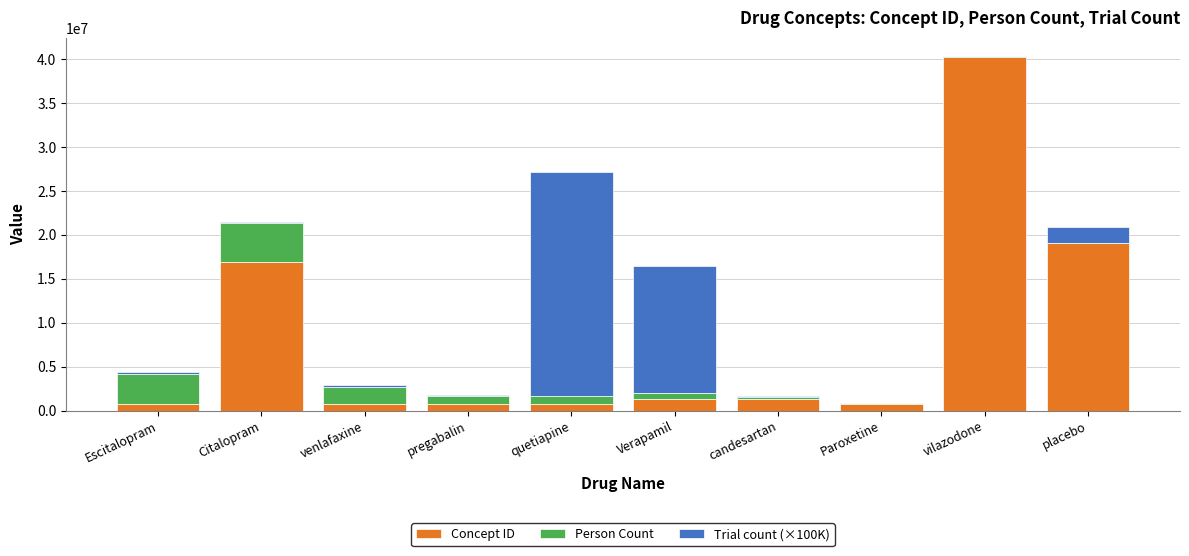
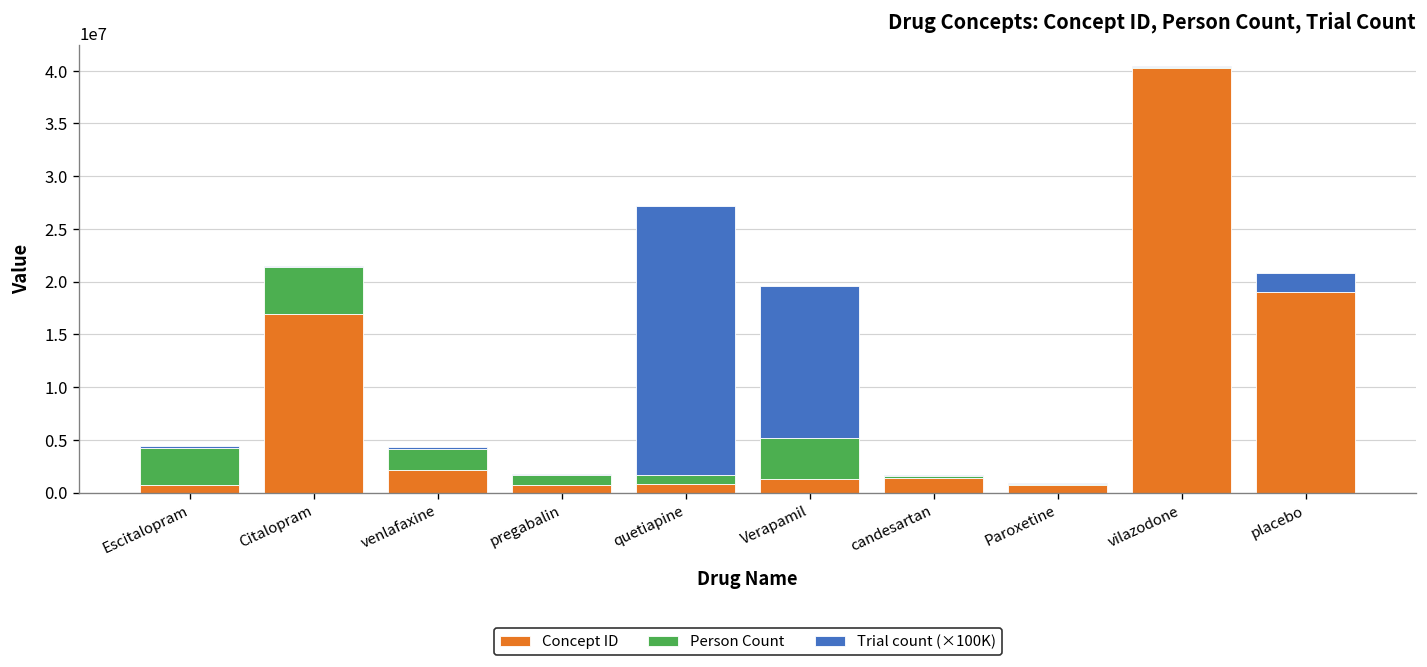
Concept ID, venlafaxine: 1000000 -> 2000000
Person Count, Verapamil: 1000000 -> 4000000
